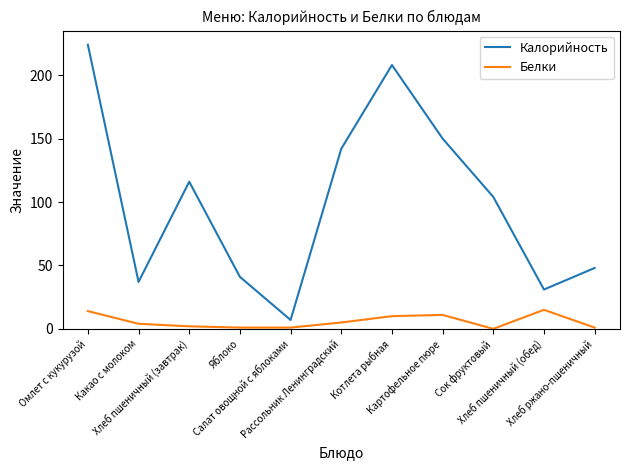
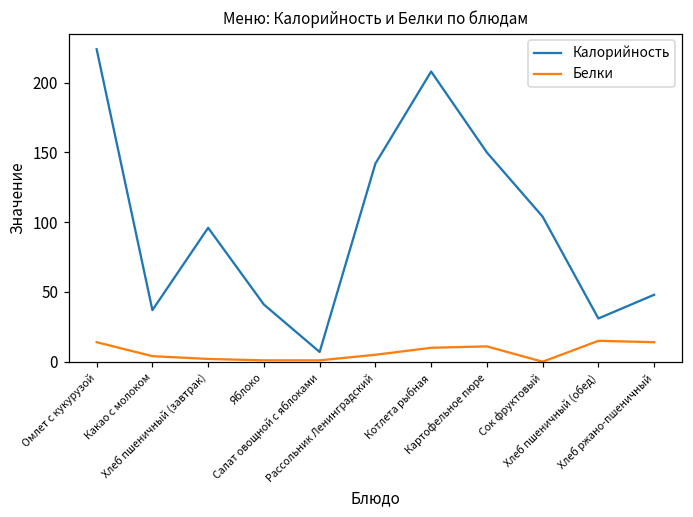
Калорийность, Хлеб пшеничный (завтрак): 116 -> 96
Белки, Хлеб ржано-пшеничный: 1 -> 14
